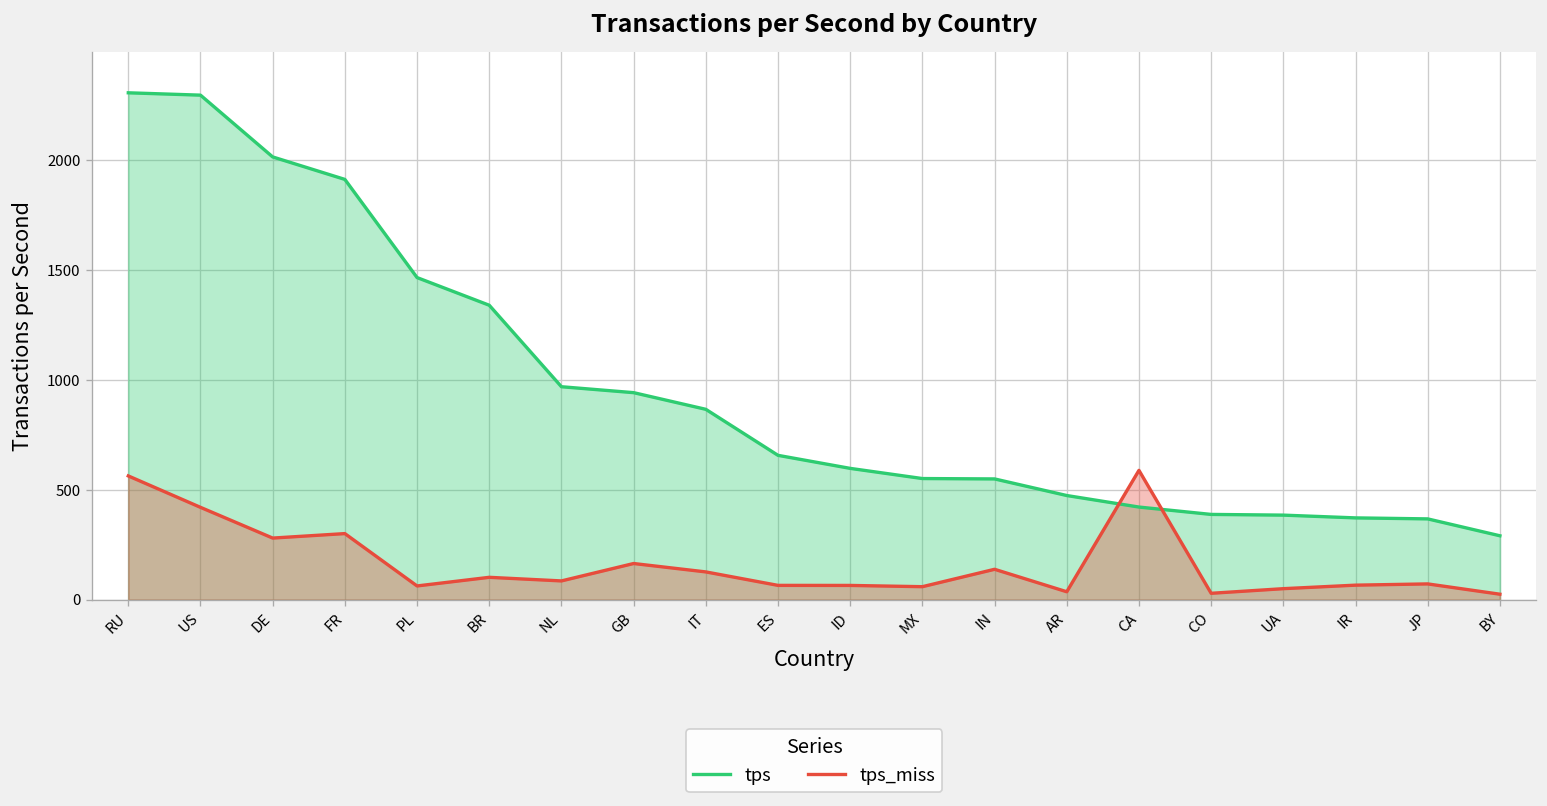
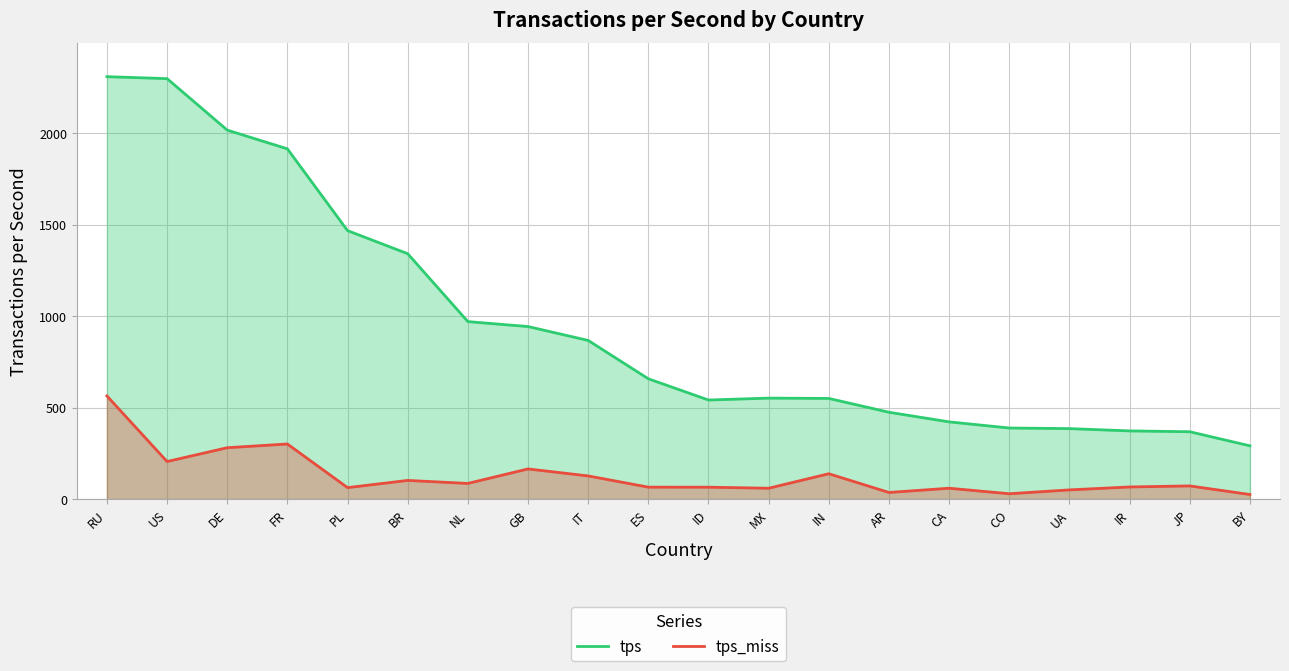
tps_miss, US: 420 -> 210
tps, ID: 600 -> 540
tps_miss, CA: 590 -> 60
